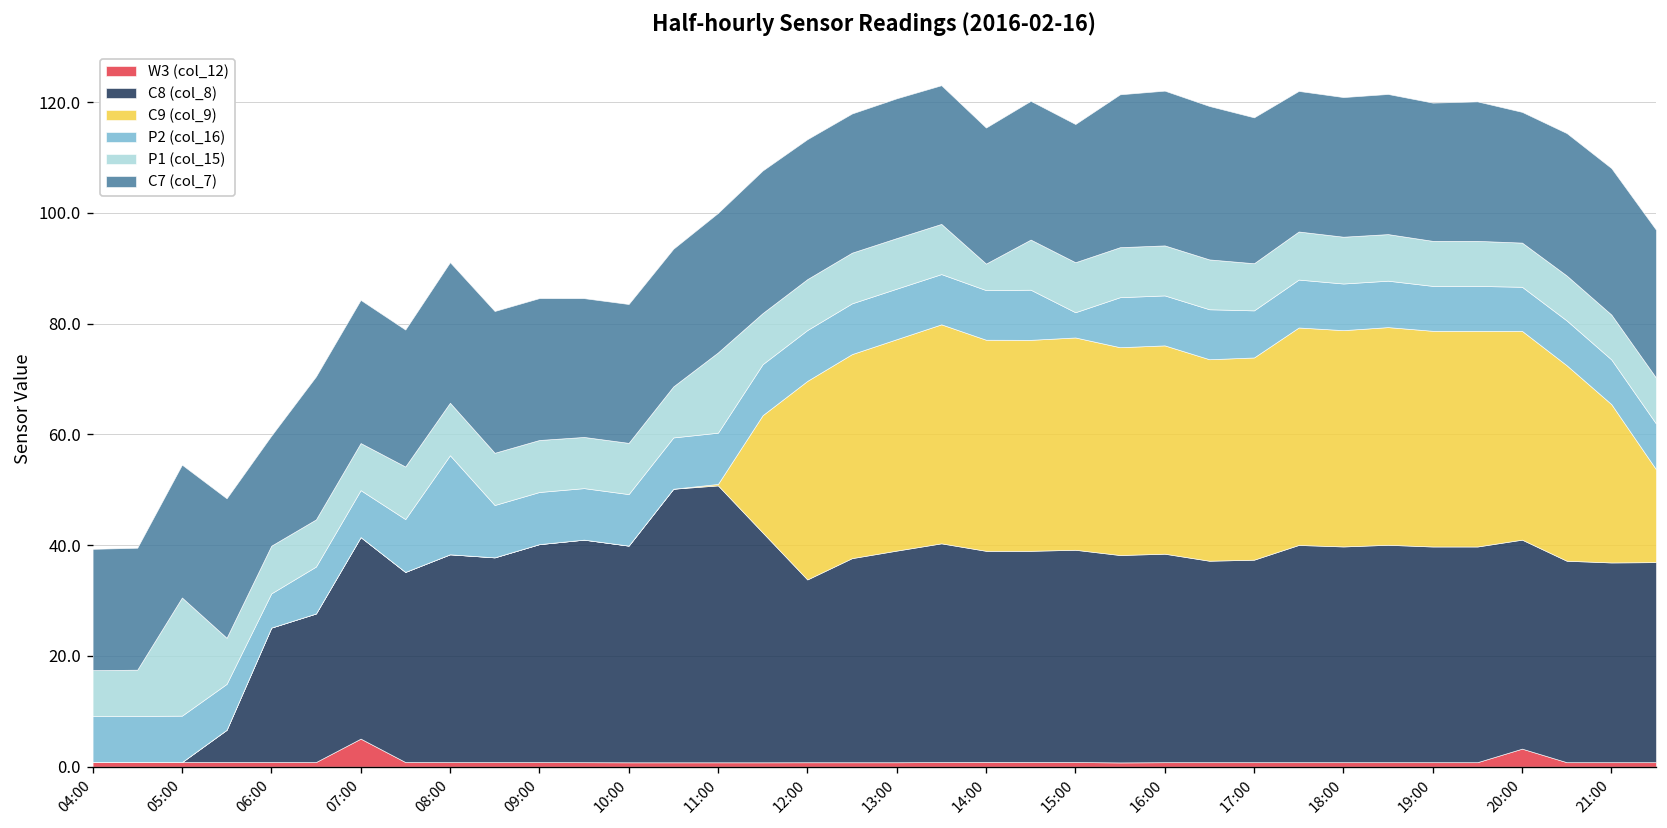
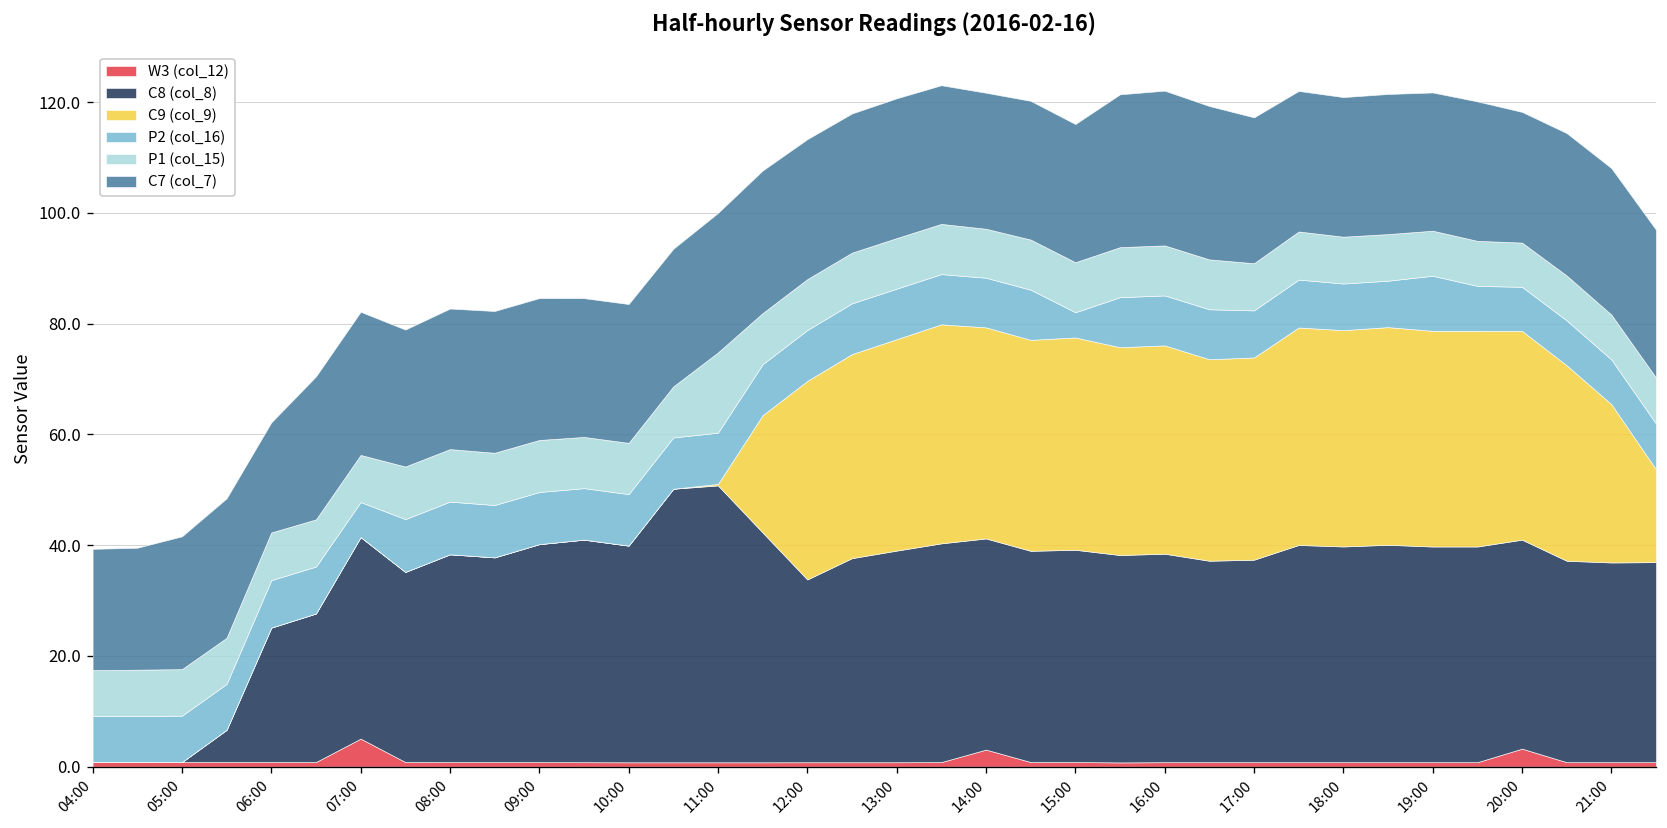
P1 (col_15), 05:00: 21 -> 8
P2 (col_16), 06:00: 6 -> 9
P2 (col_16), 07:00: 8 -> 6
P2 (col_16), 08:00: 18 -> 10
W3 (col_12), 14:00: 1 -> 3
P1 (col_15), 14:00: 5 -> 9
P2 (col_16), 19:00: 8 -> 10
